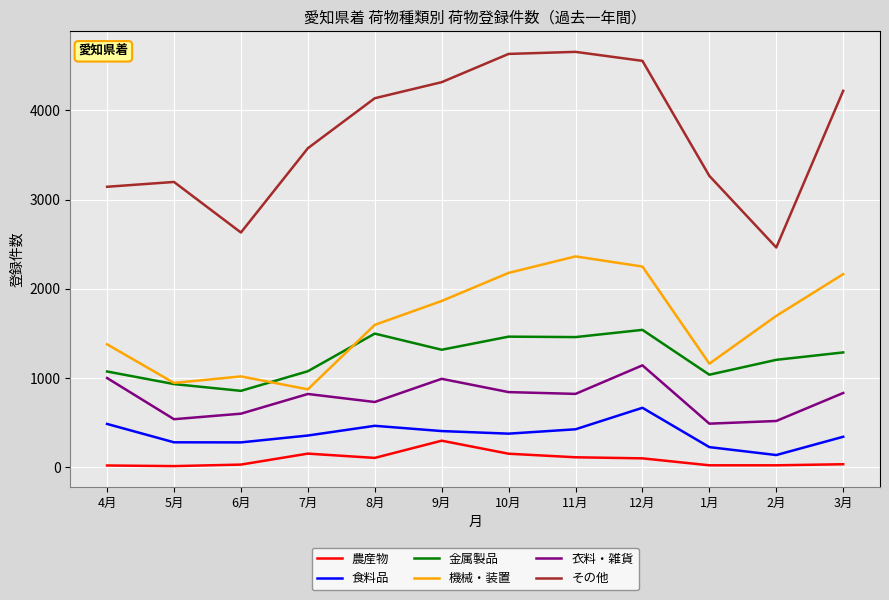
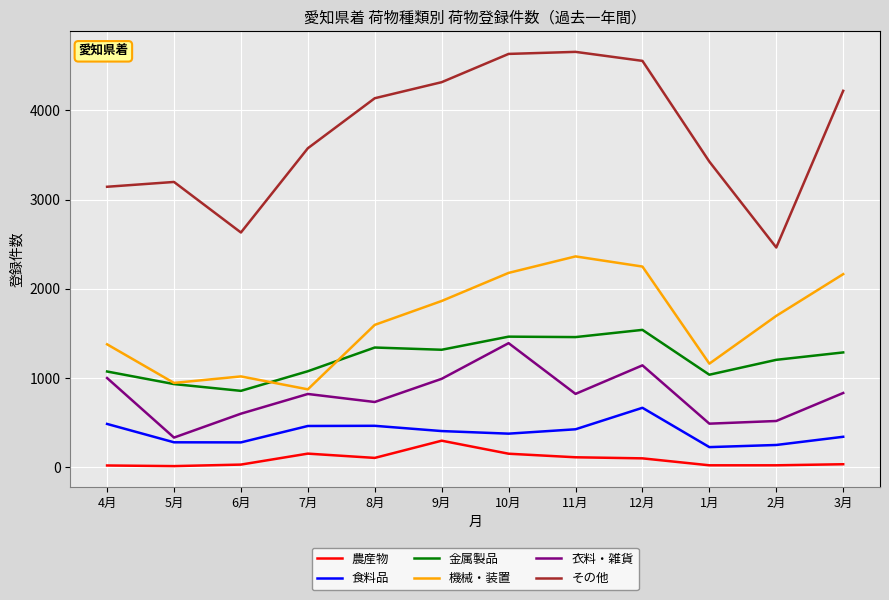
衣料・雑貨, 5月: 500 -> 300
食料品, 7月: 400 -> 500
金属製品, 8月: 1500 -> 1300
衣料・雑貨, 10月: 800 -> 1400
その他, 1月: 3300 -> 3400
食料品, 2月: 100 -> 200
